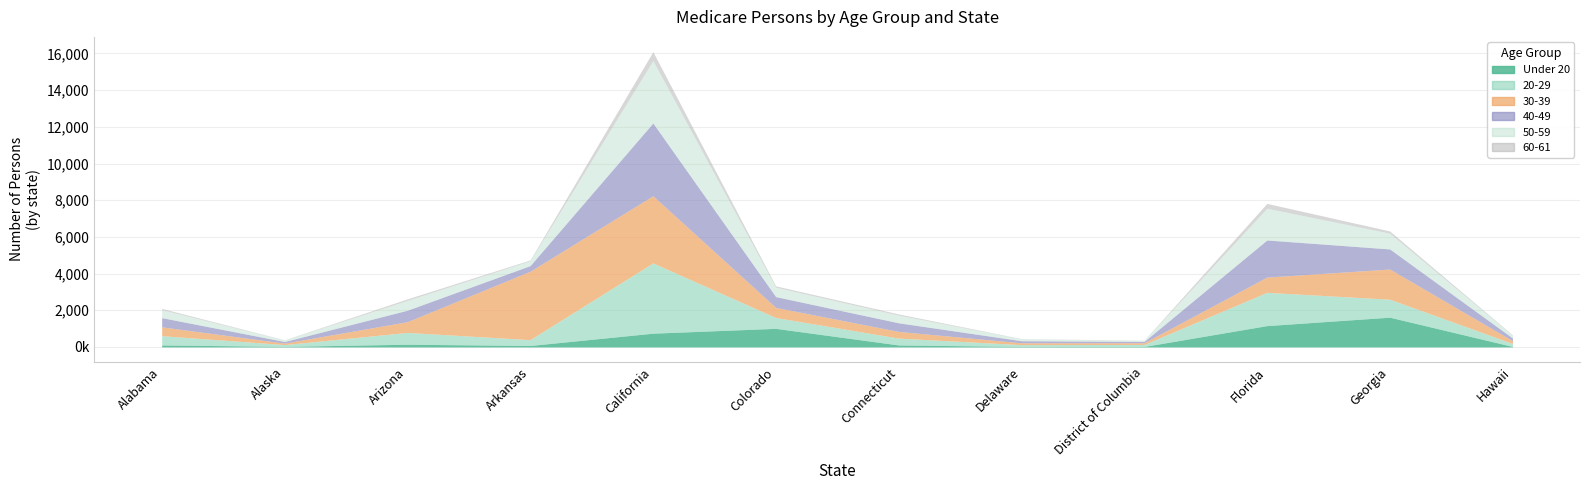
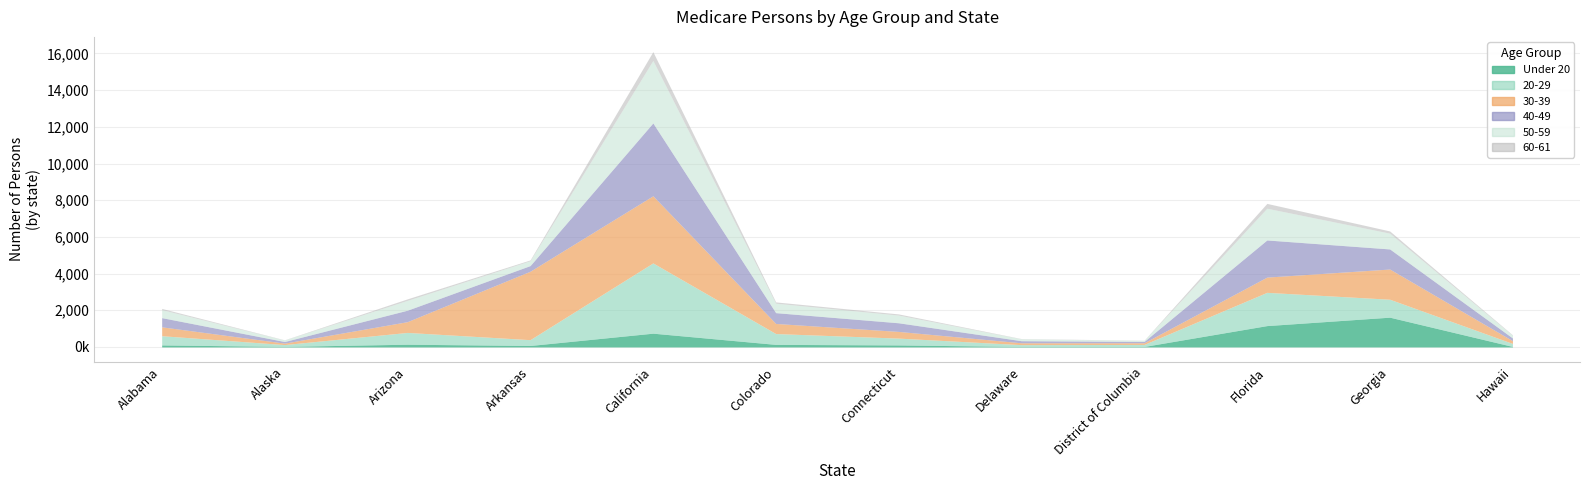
Under 20, Colorado: 1,000 -> 100
